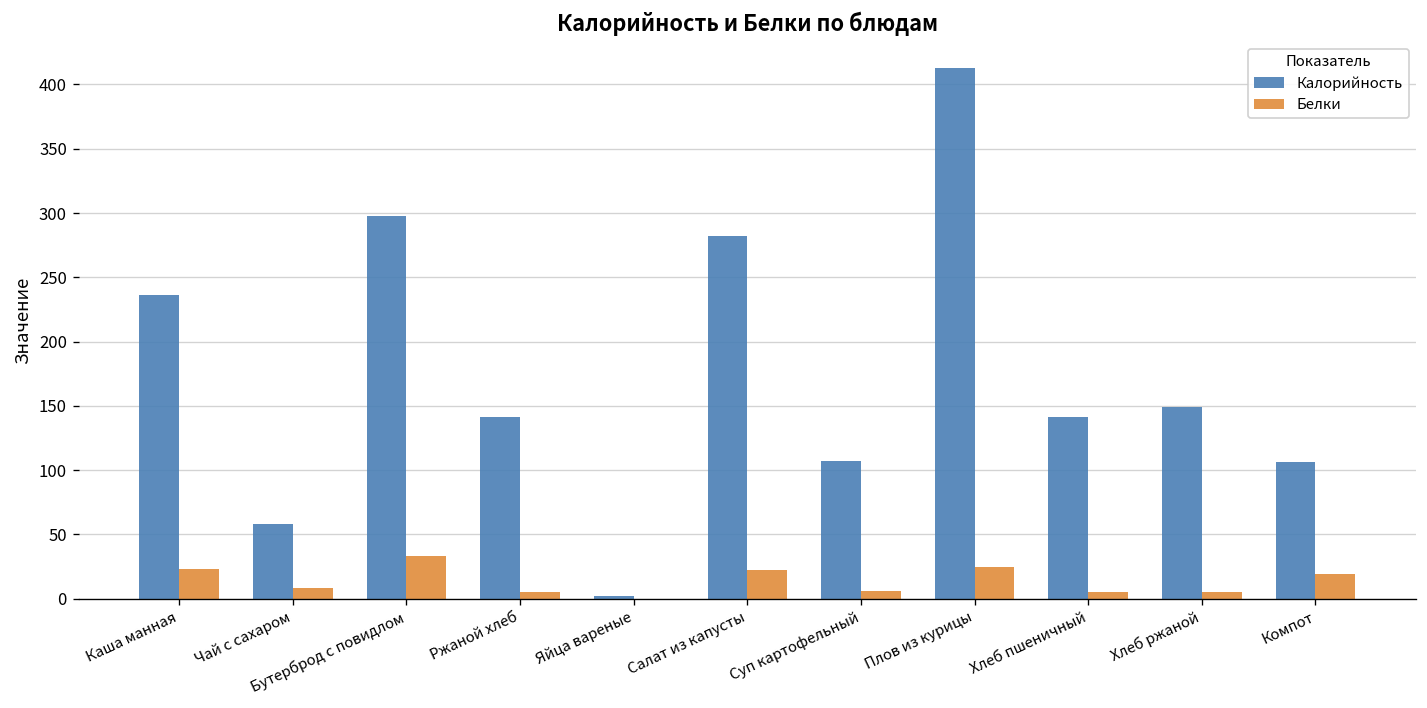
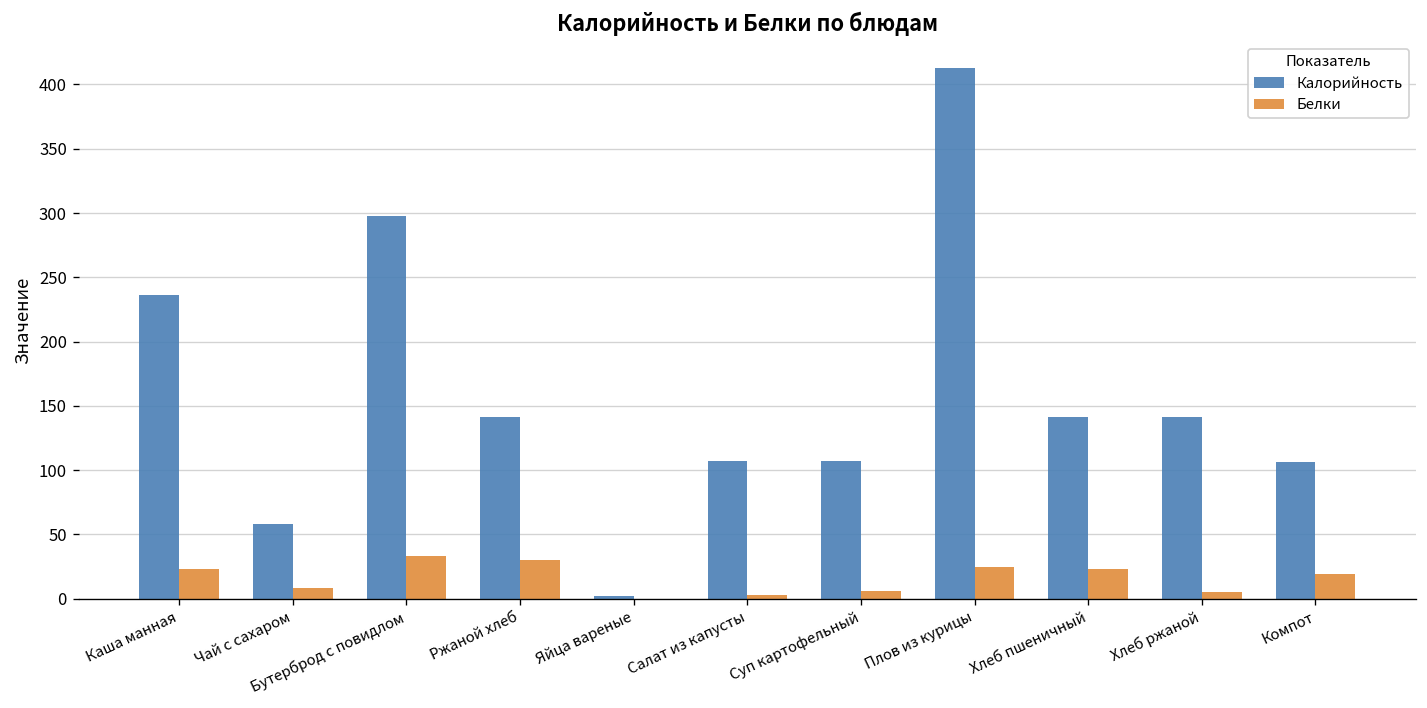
Белки, Ржаной хлеб: 5 -> 30
Калорийность, Салат из капусты: 282 -> 107
Белки, Салат из капусты: 22 -> 3
Белки, Хлеб пшеничный: 5 -> 23
Калорийность, Хлеб ржаной: 149 -> 141
